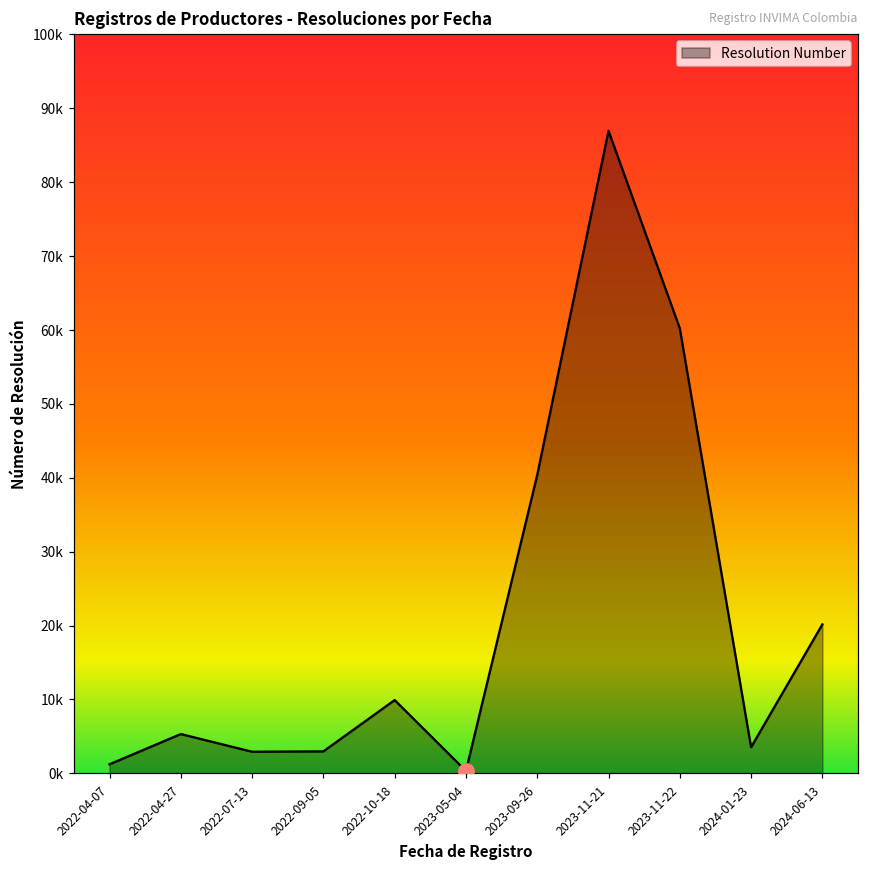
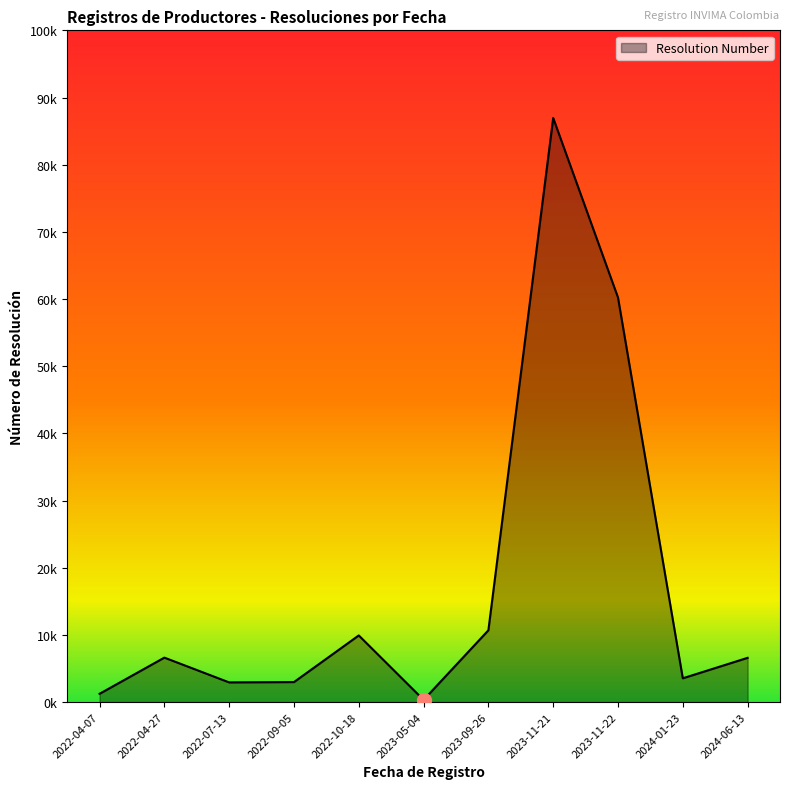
Resolution Number, 2022-04-27: 5000 -> 7000
Resolution Number, 2023-09-26: 40000 -> 11000
Resolution Number, 2024-06-13: 20000 -> 7000
